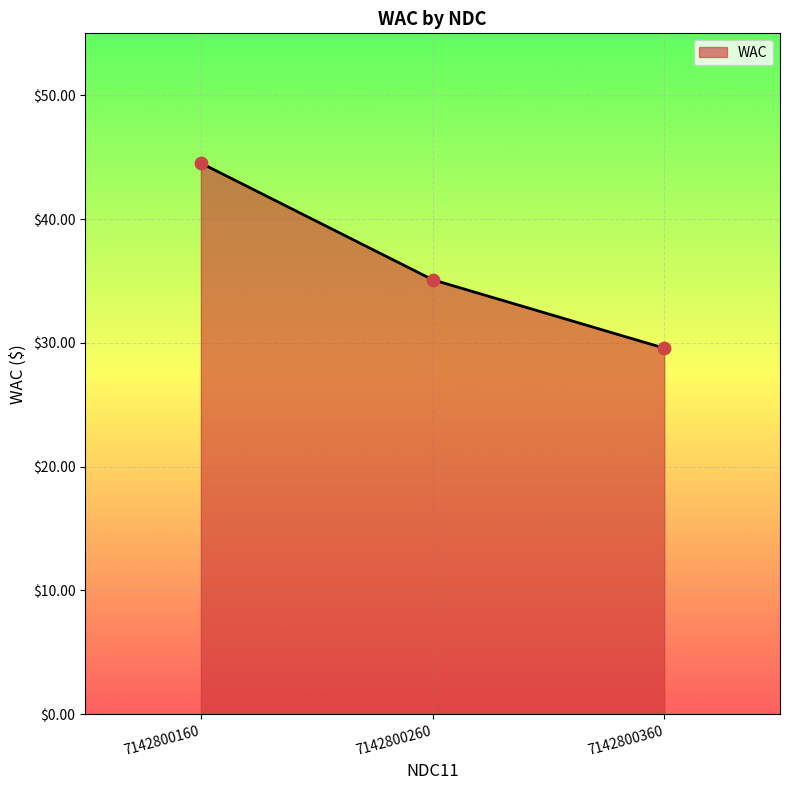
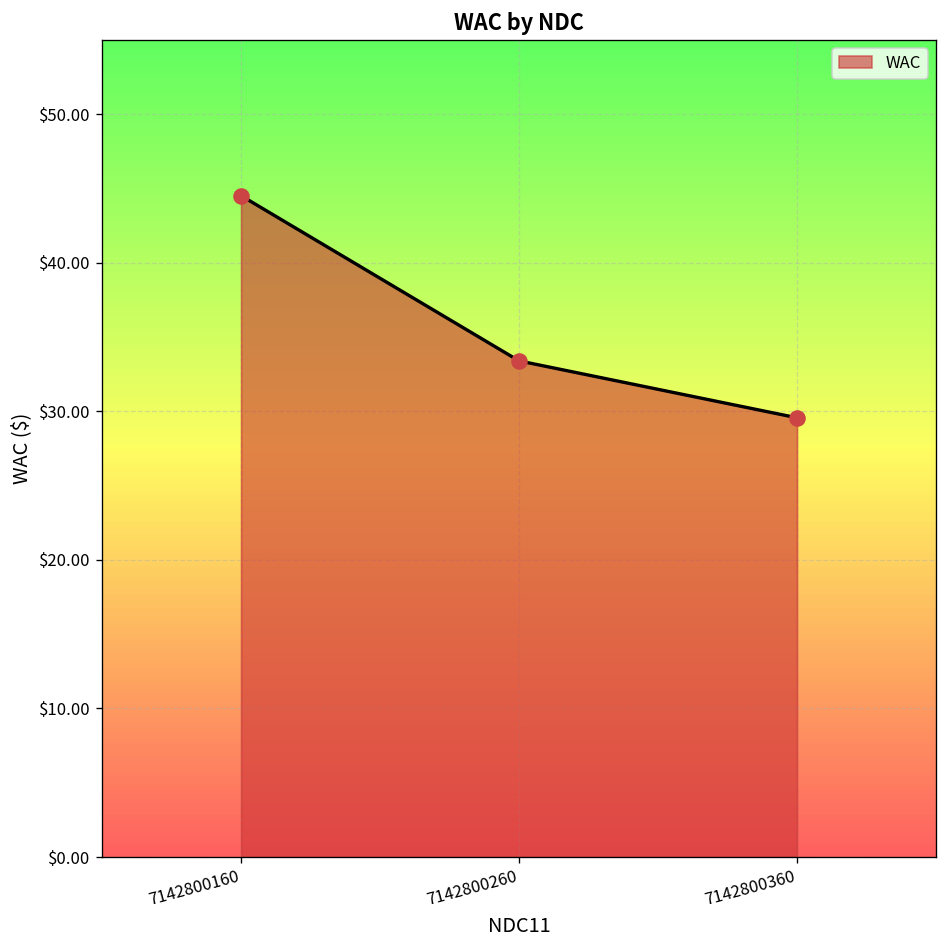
7142800260: $35.1 -> $33.4
